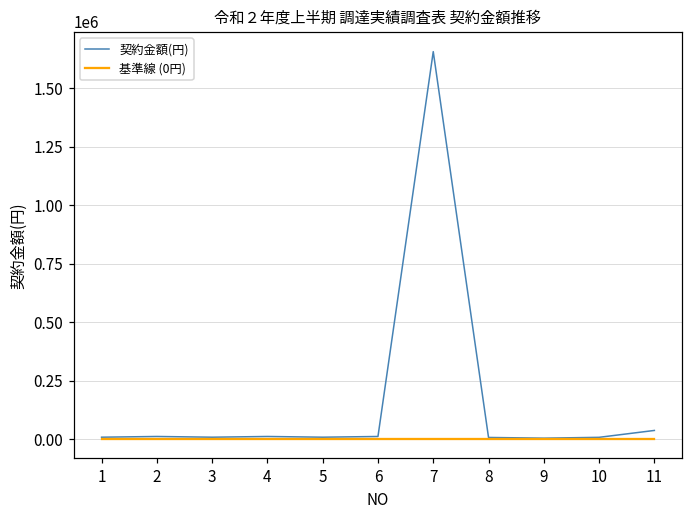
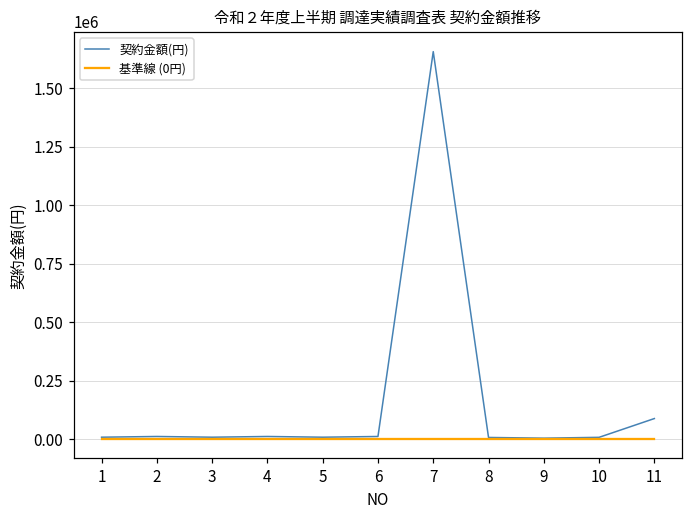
契約金額(円), 11: 40000 -> 90000
